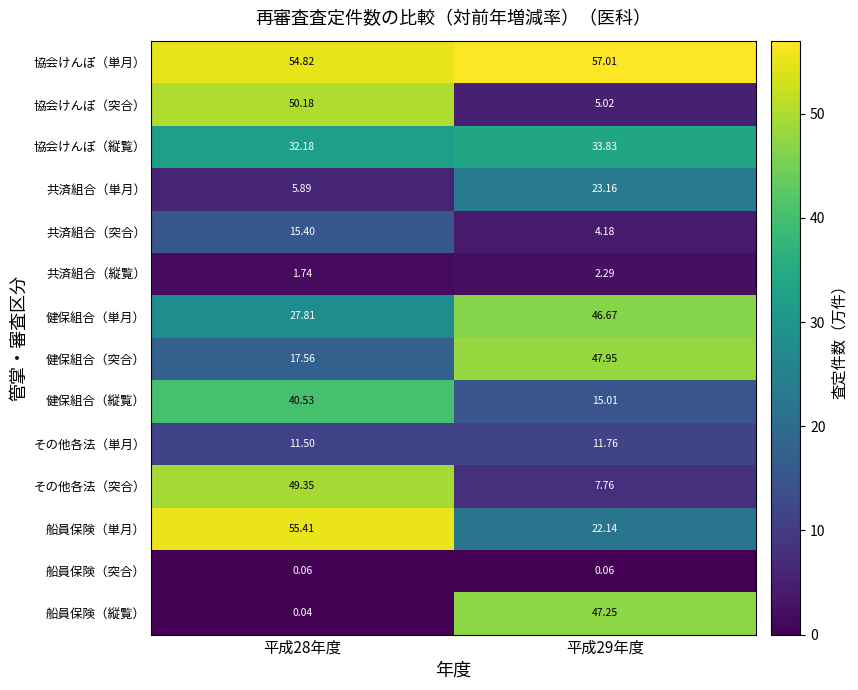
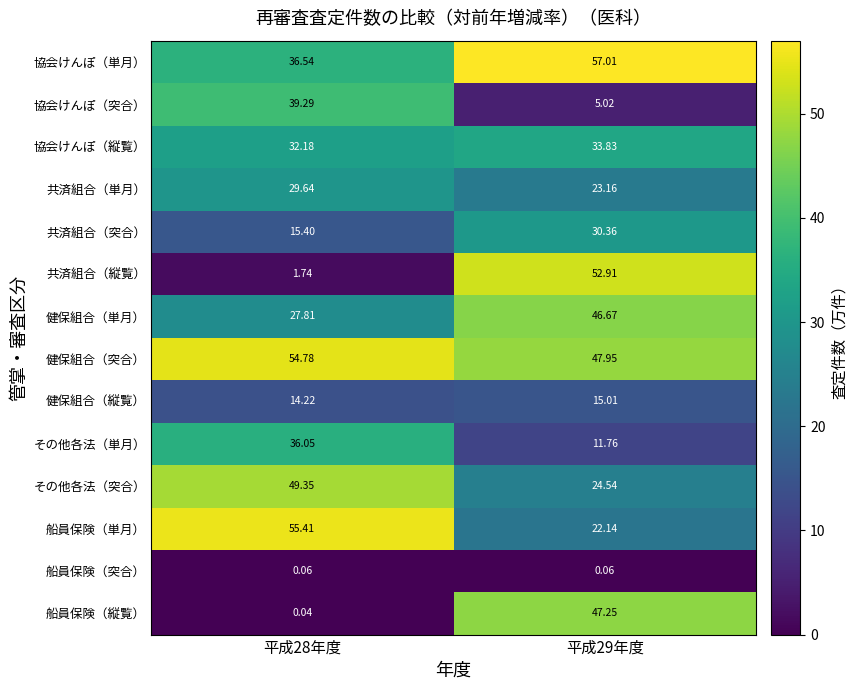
協会けんぽ（単月）, 平成28年度: 54.82 -> 36.54
協会けんぽ（突合）, 平成28年度: 50.18 -> 39.29
共済組合（単月）, 平成28年度: 5.89 -> 29.64
共済組合（突合）, 平成29年度: 4.18 -> 30.36
共済組合（縦覧）, 平成29年度: 2.29 -> 52.91
健保組合（突合）, 平成28年度: 17.56 -> 54.78
健保組合（縦覧）, 平成28年度: 40.53 -> 14.22
その他各法（単月）, 平成28年度: 11.50 -> 36.05
その他各法（突合）, 平成29年度: 7.76 -> 24.54
